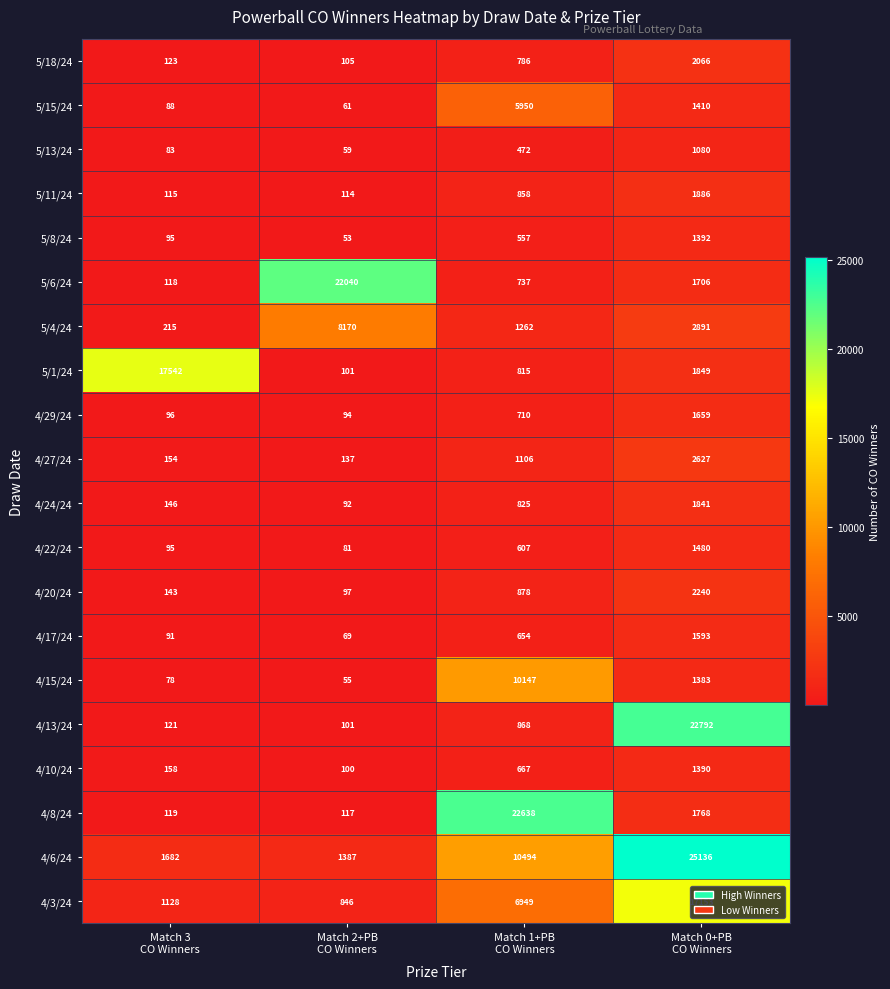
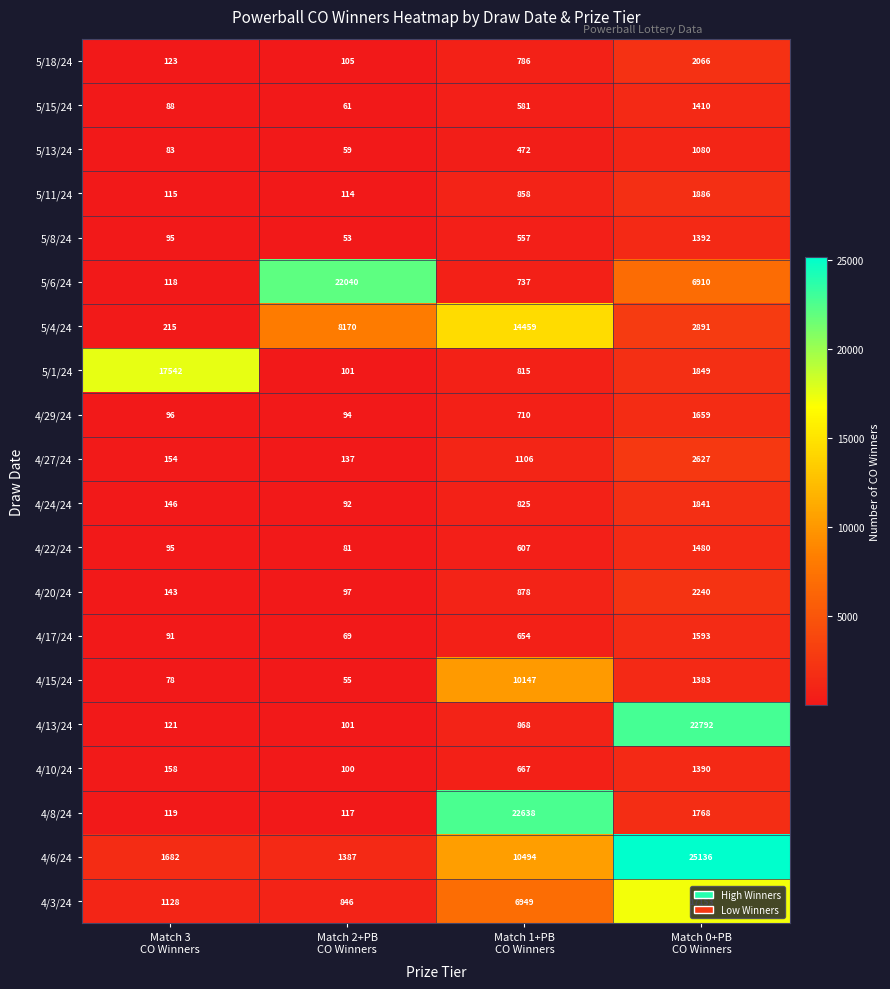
5/15/24, Match 1+PB CO Winners: 5950 -> 581
5/6/24, Match 0+PB CO Winners: 1706 -> 6910
5/4/24, Match 1+PB CO Winners: 1262 -> 14459
